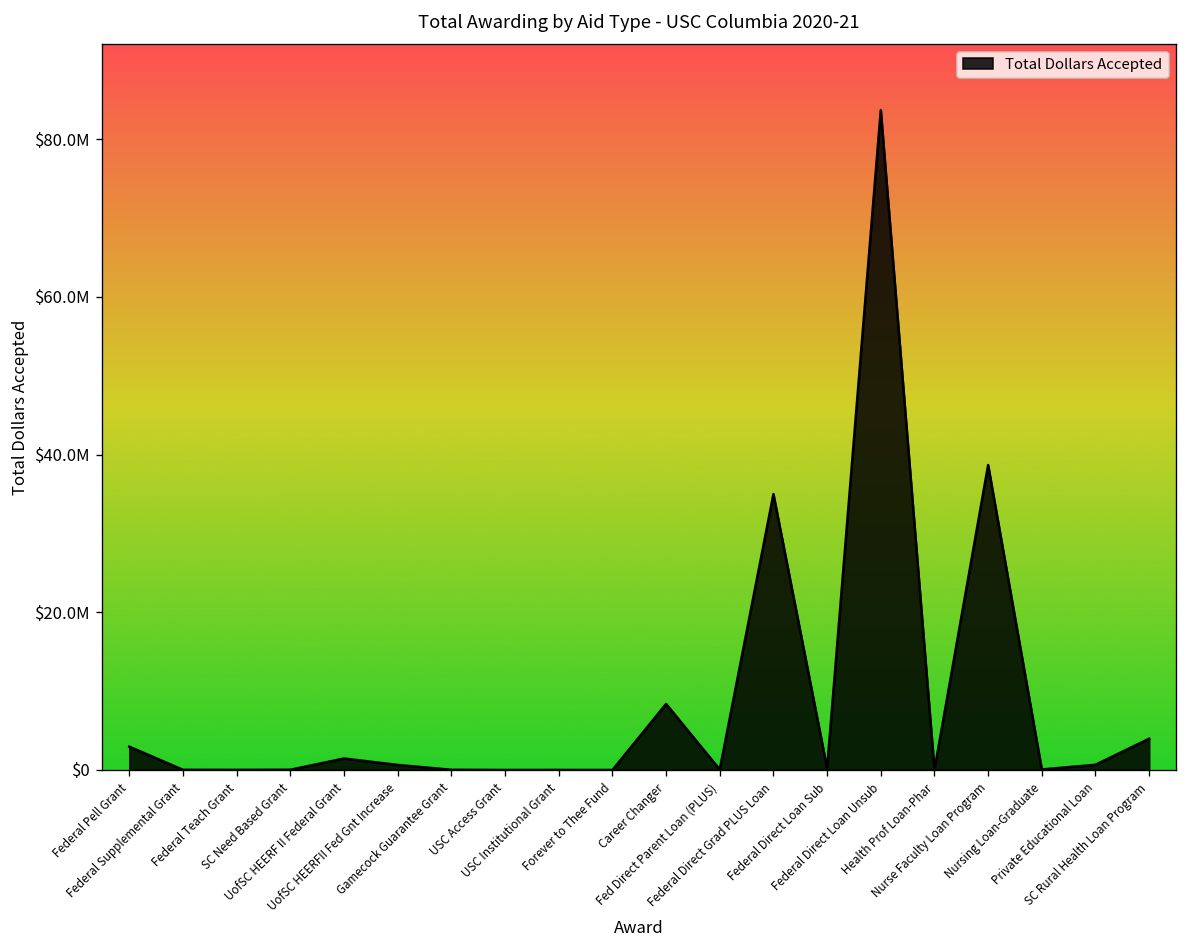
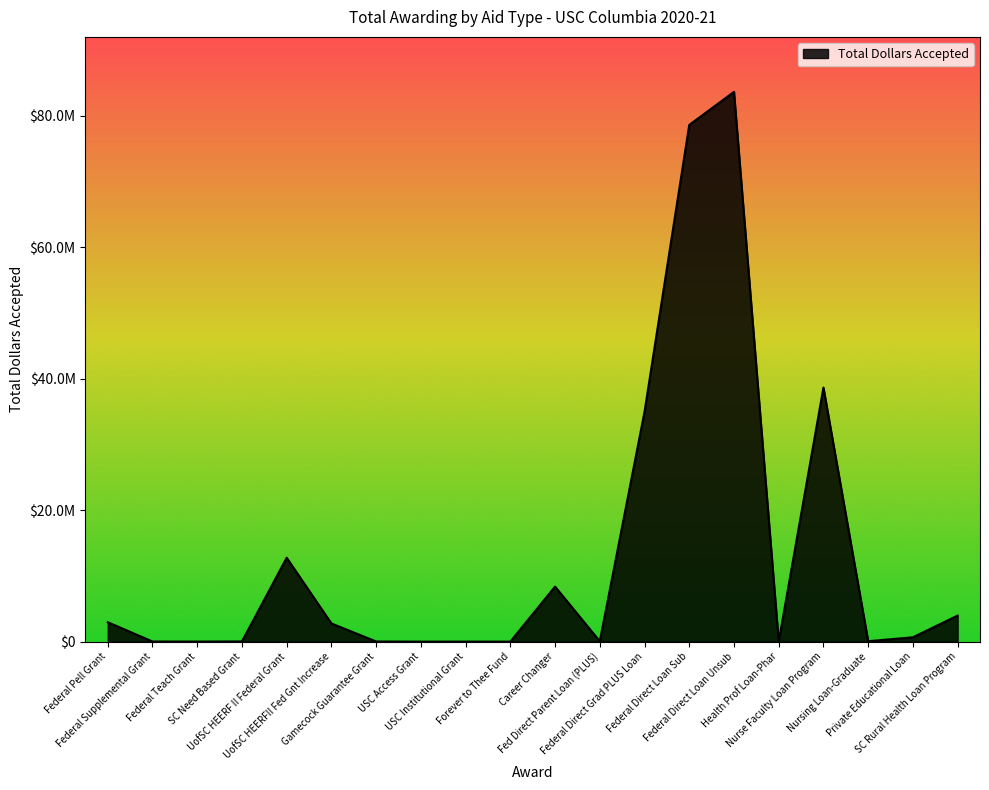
UofSC HEERF II Federal Grant: $1000000 -> $13000000
UofSC HEERFII Fed Gnt Increase: $1000000 -> $3000000
Federal Direct Loan Sub: $0 -> $79000000
